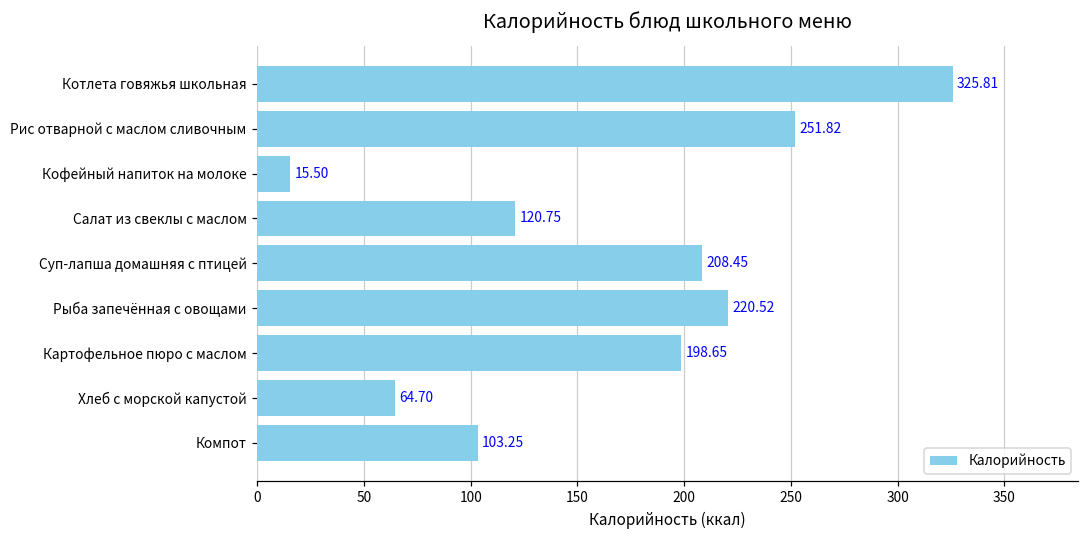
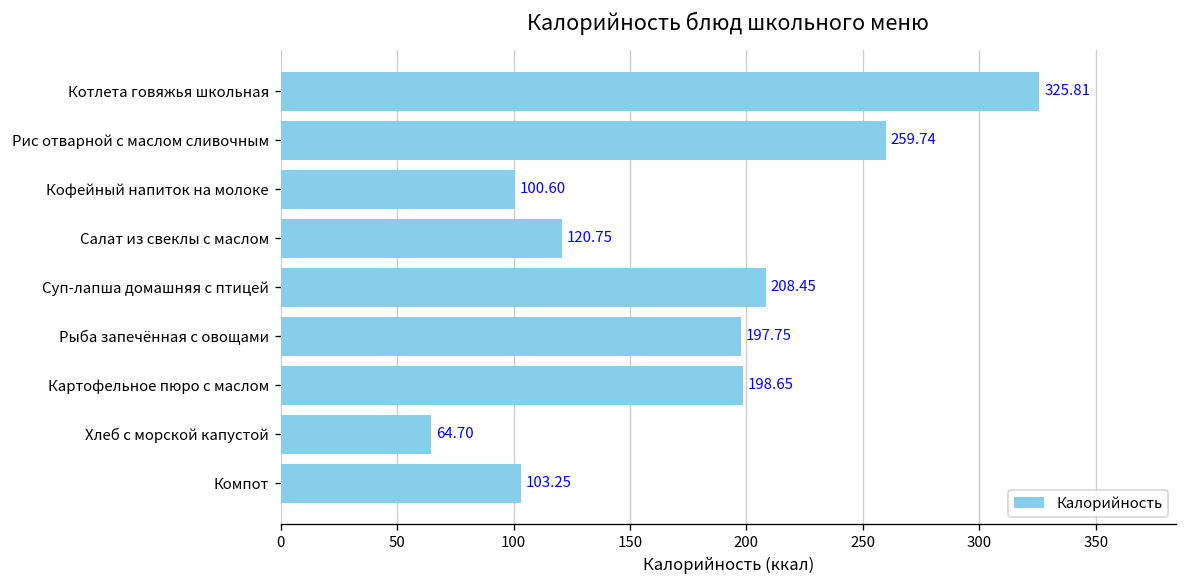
Рис отварной с маслом сливочным: 251.82 -> 259.74
Кофейный напиток на молоке: 15.50 -> 100.60
Рыба запечённая с овощами: 220.52 -> 197.75
